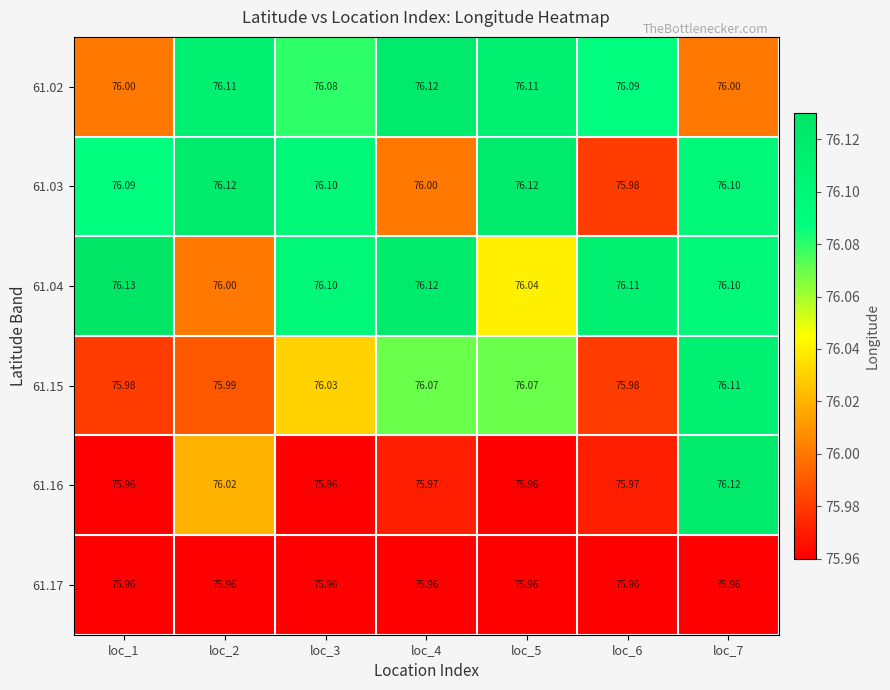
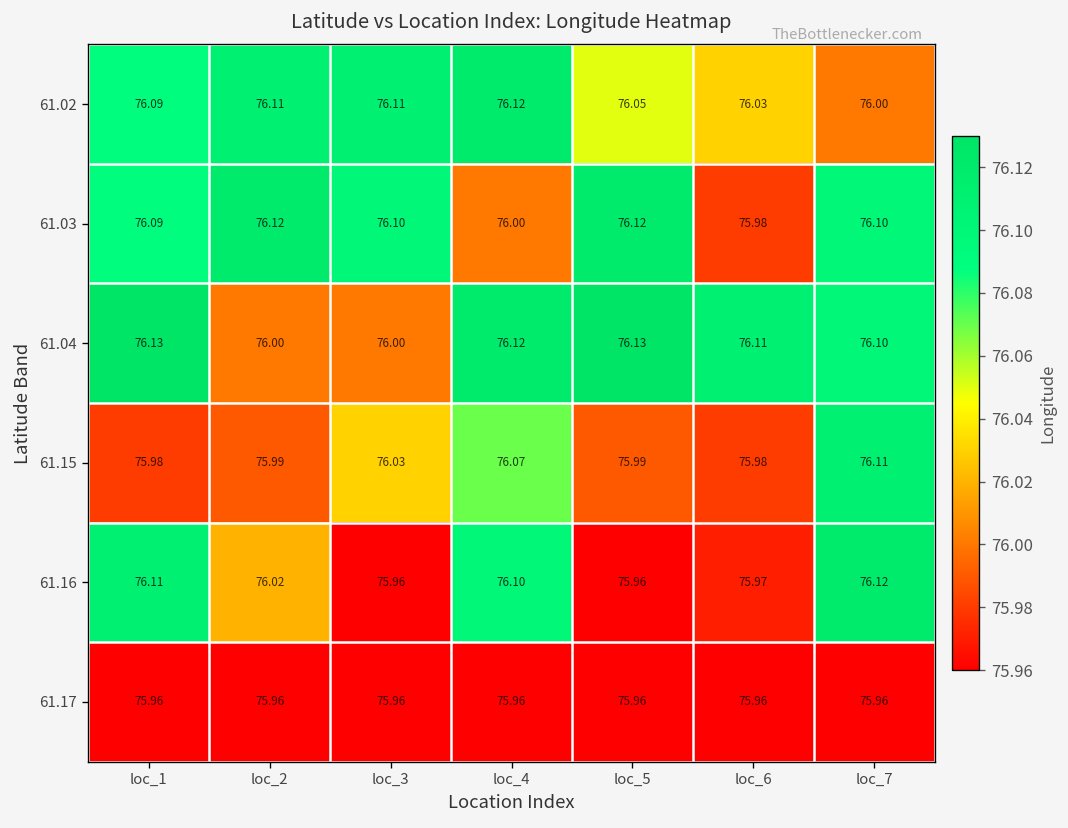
61.02, loc_1: 76.00 -> 76.09
61.02, loc_3: 76.08 -> 76.11
61.02, loc_5: 76.11 -> 76.05
61.02, loc_6: 76.09 -> 76.03
61.04, loc_3: 76.10 -> 76.00
61.04, loc_5: 76.04 -> 76.13
61.15, loc_5: 76.07 -> 75.99
61.16, loc_1: 75.96 -> 76.11
61.16, loc_4: 75.97 -> 76.10
